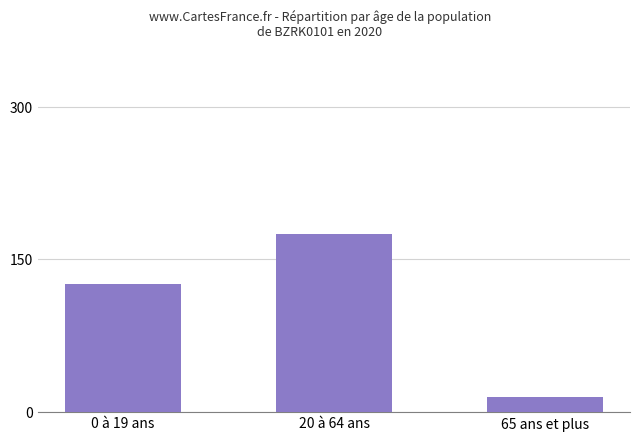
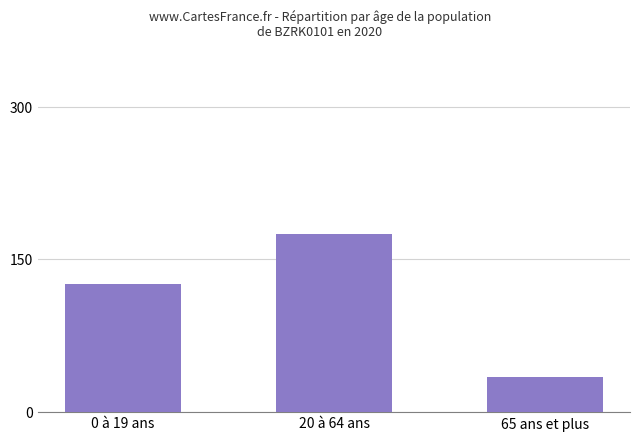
65 ans et plus: 15 -> 35
